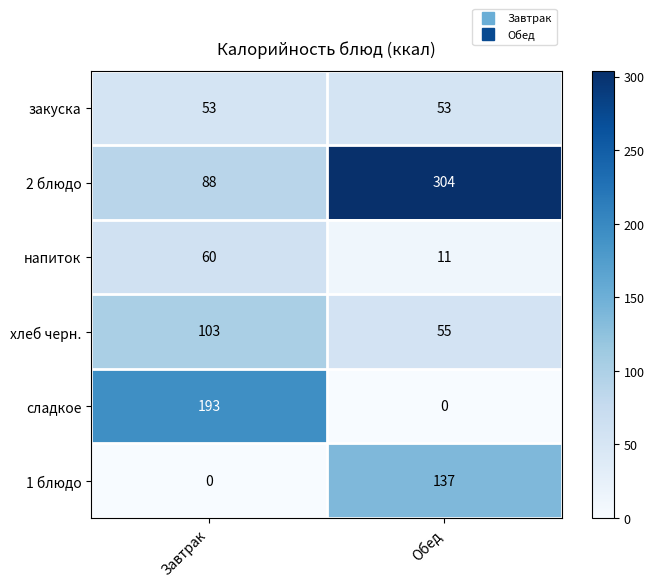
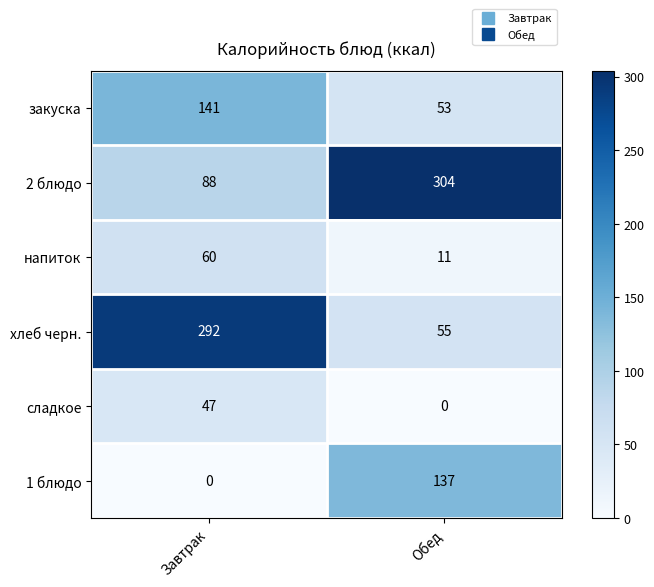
закуска, Завтрак: 53 -> 141
хлеб черн., Завтрак: 103 -> 292
сладкое, Завтрак: 193 -> 47
